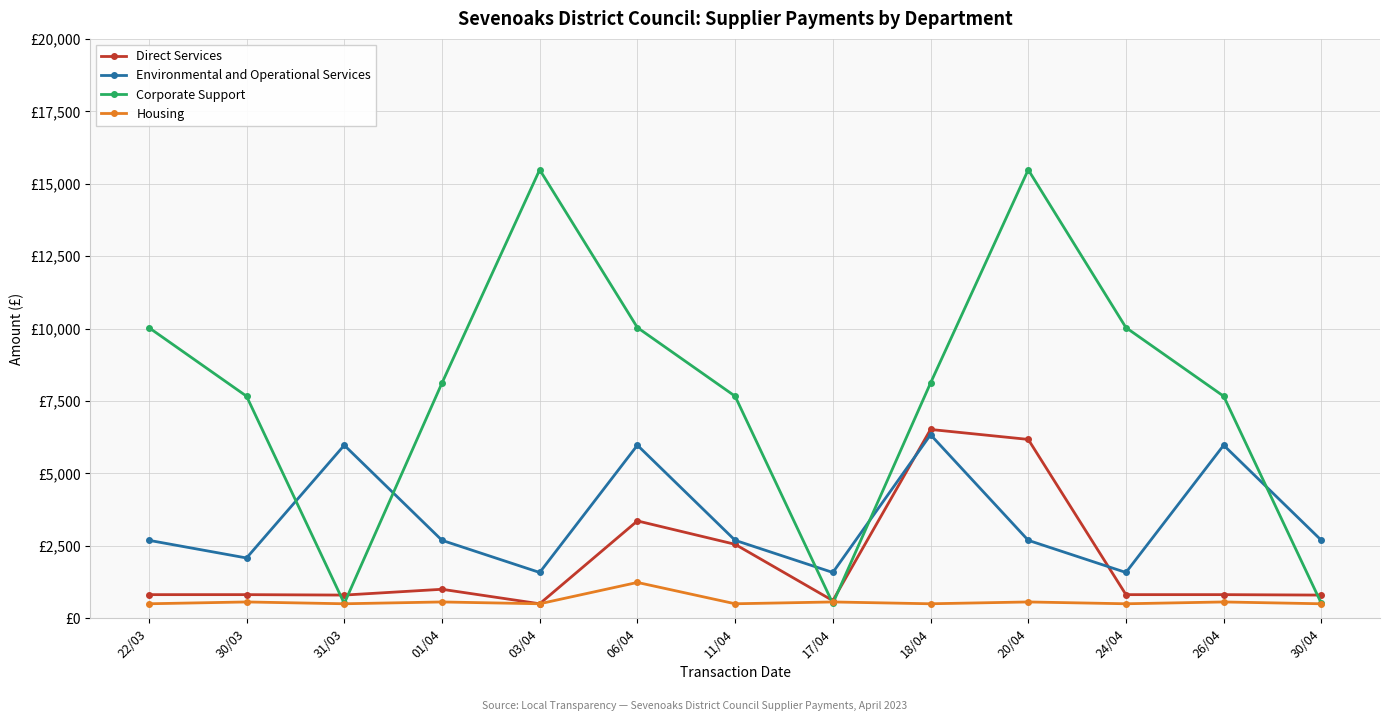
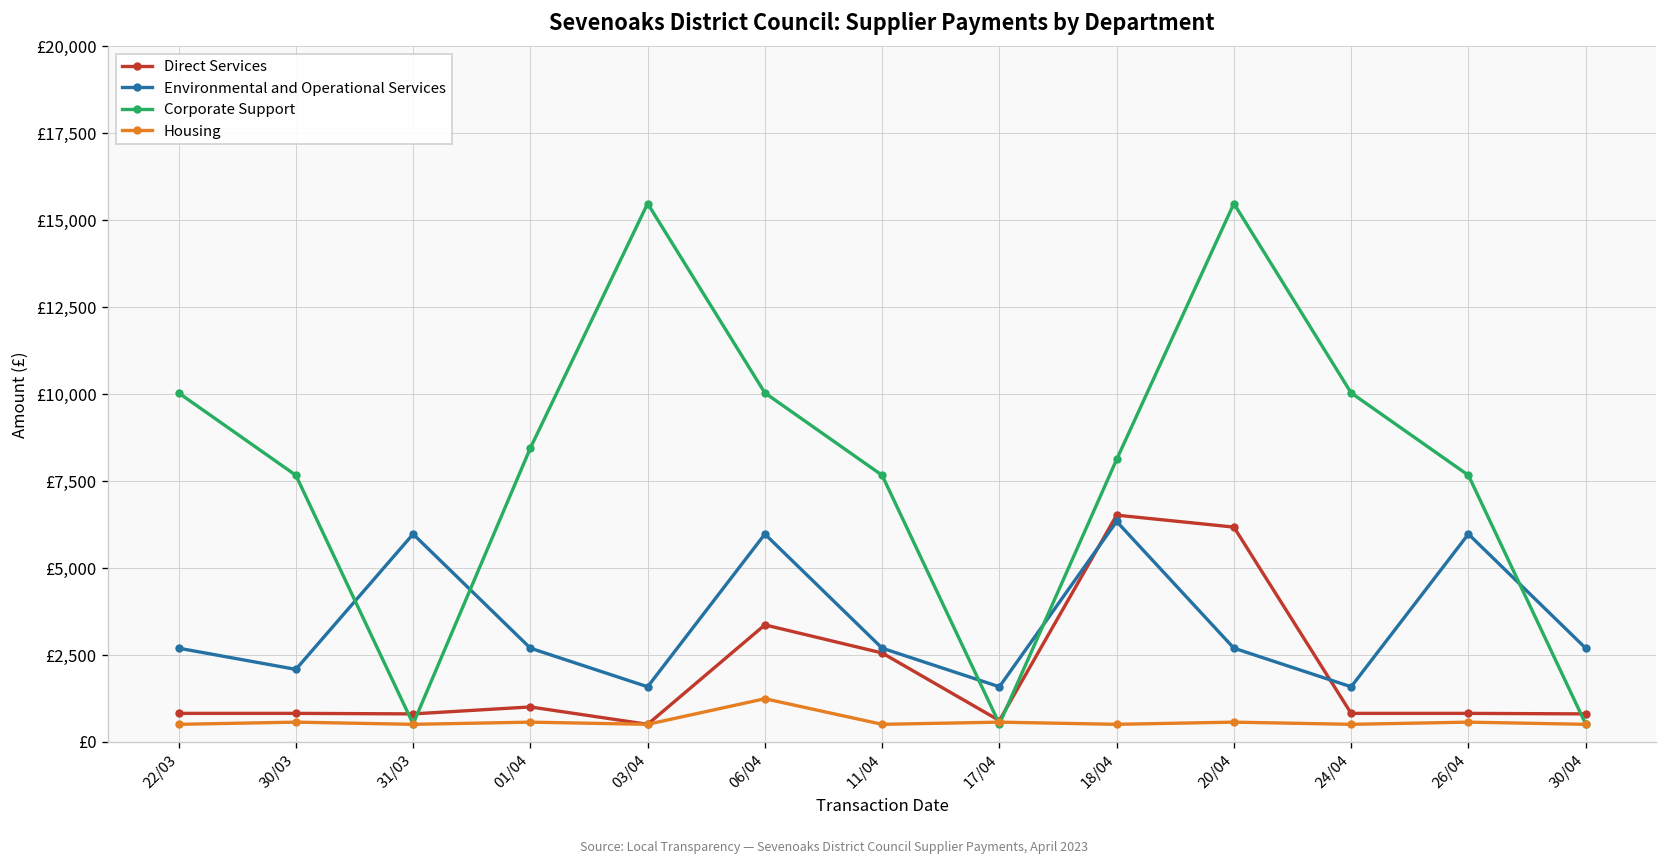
Corporate Support, 01/04: £8,100 -> £8,400
